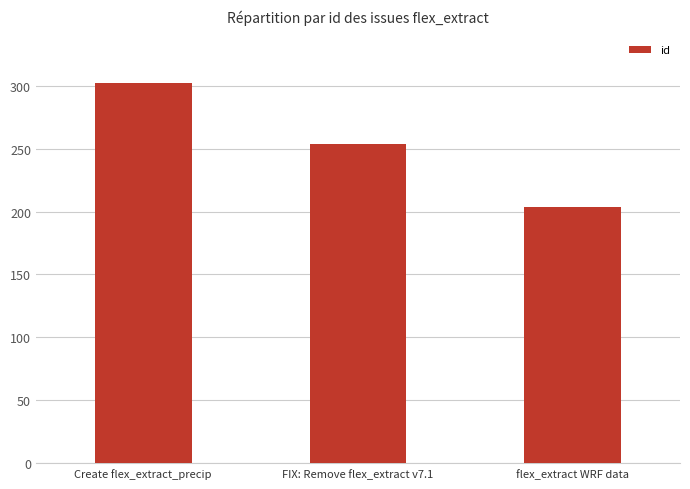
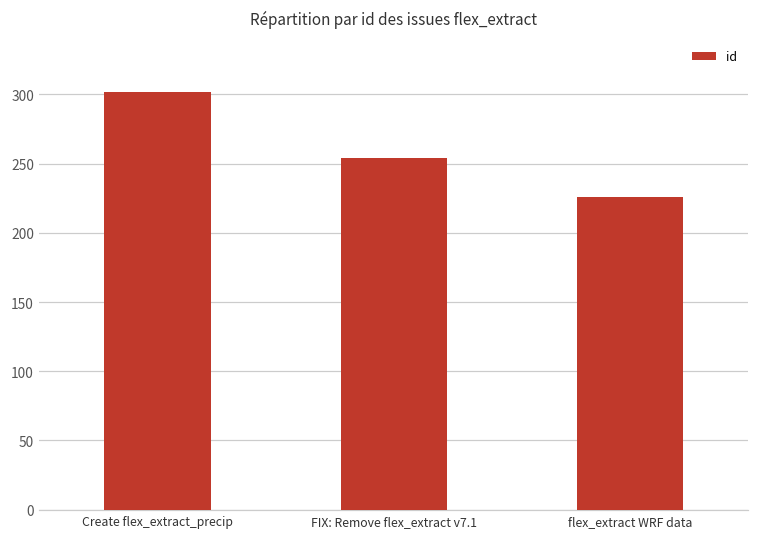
flex_extract WRF data: 204 -> 226
